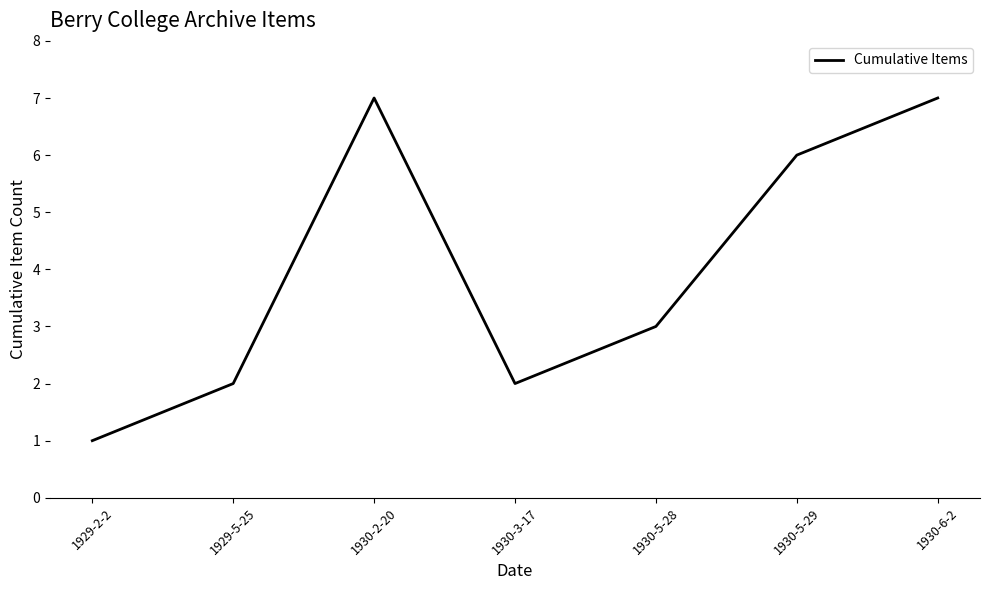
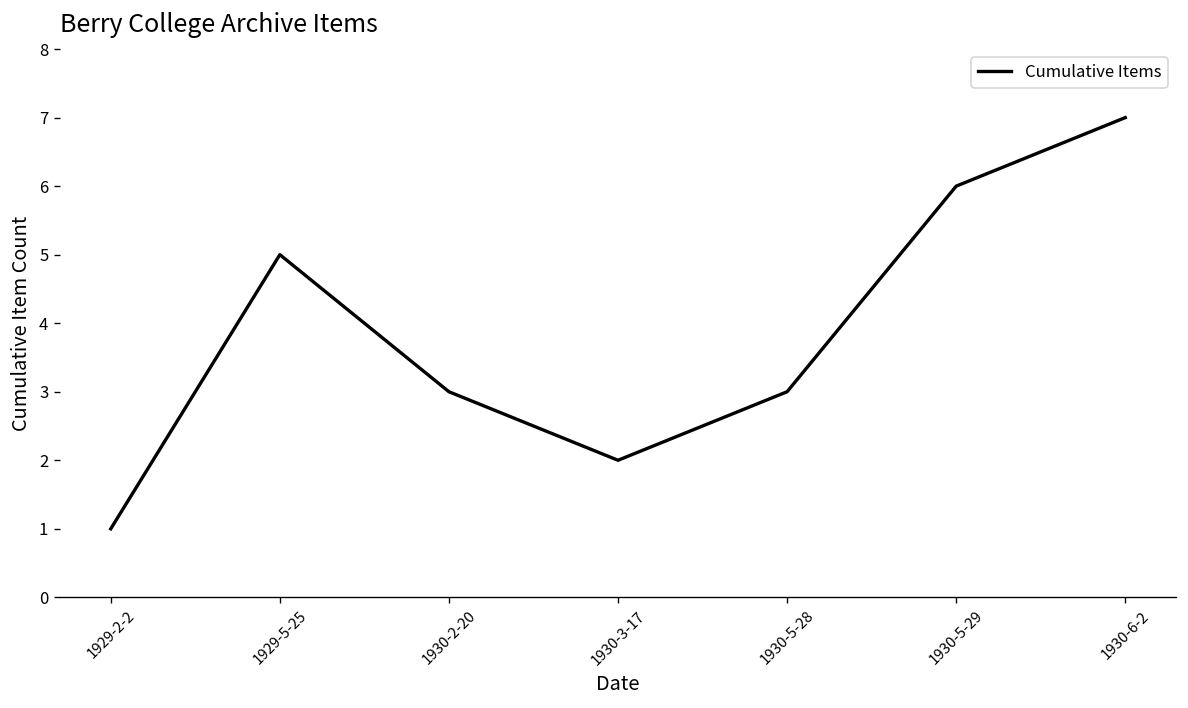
1929-5-25: 2 -> 5
1930-2-20: 7 -> 3
